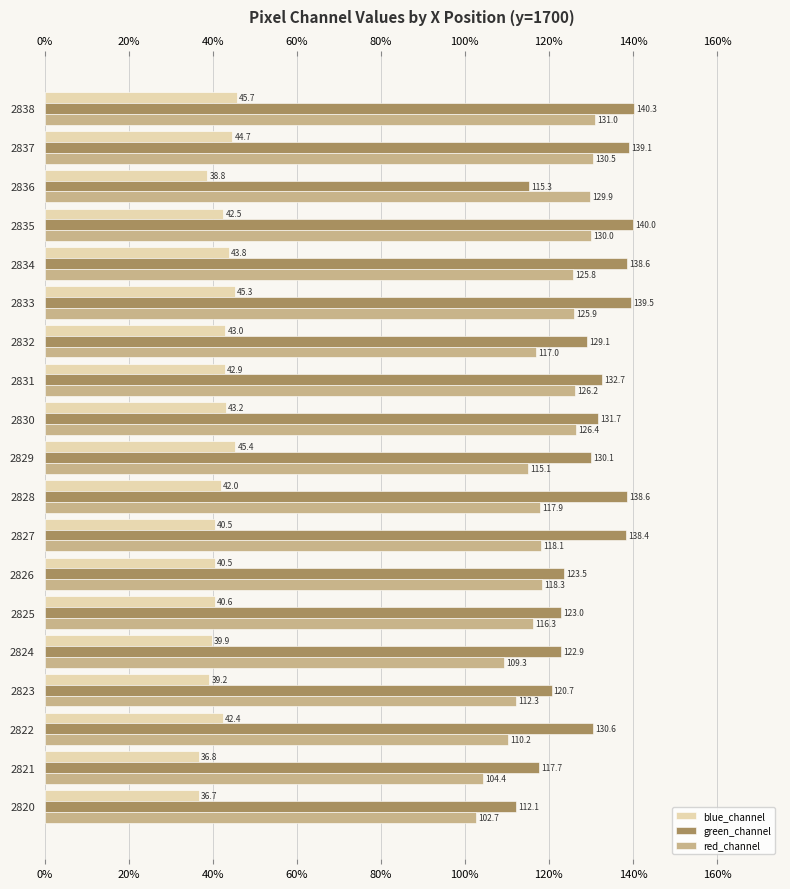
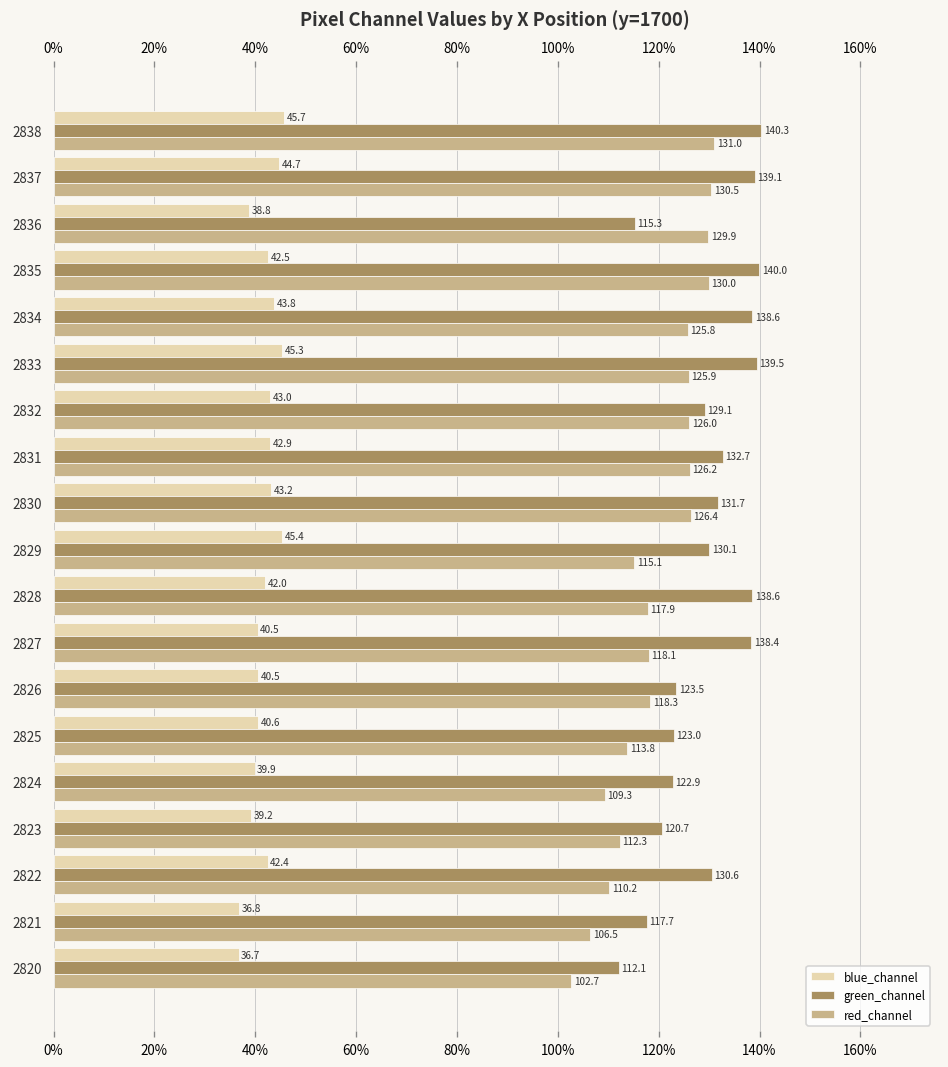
red_channel, 2832: 117.0 -> 126.0
red_channel, 2825: 116.3 -> 113.8
red_channel, 2821: 104.4 -> 106.5
